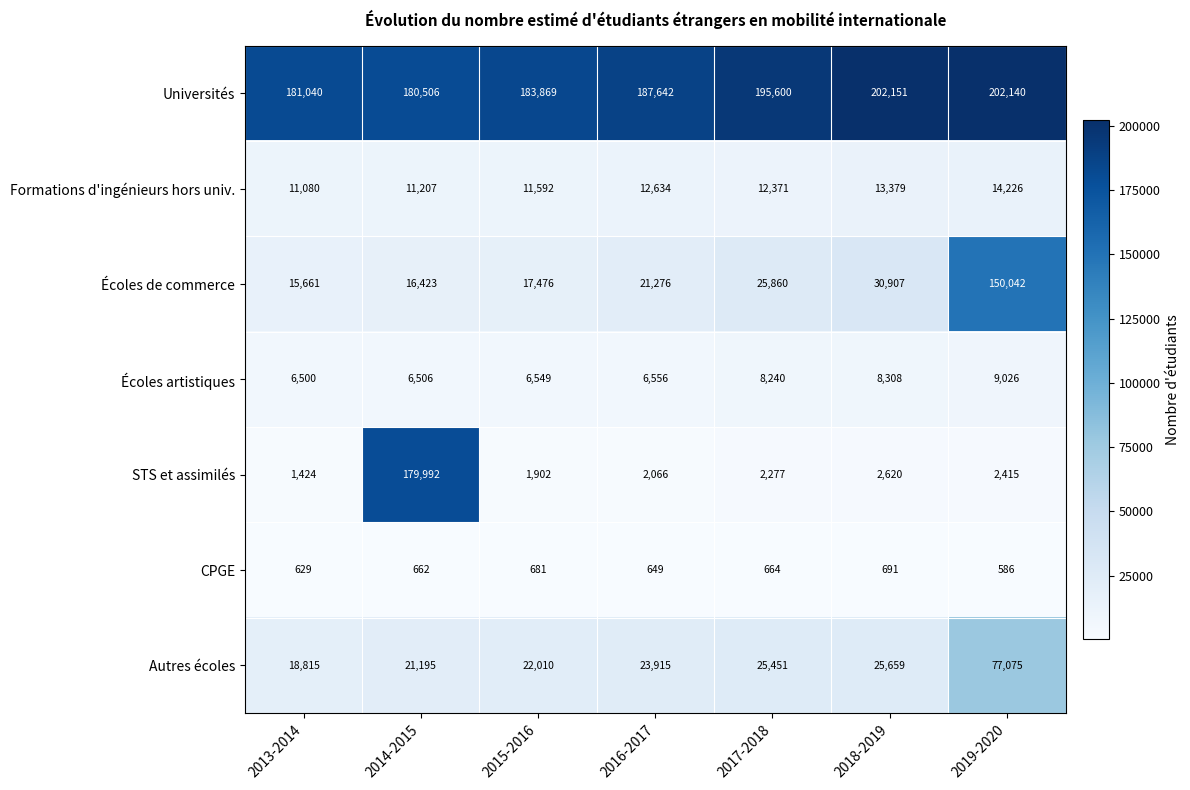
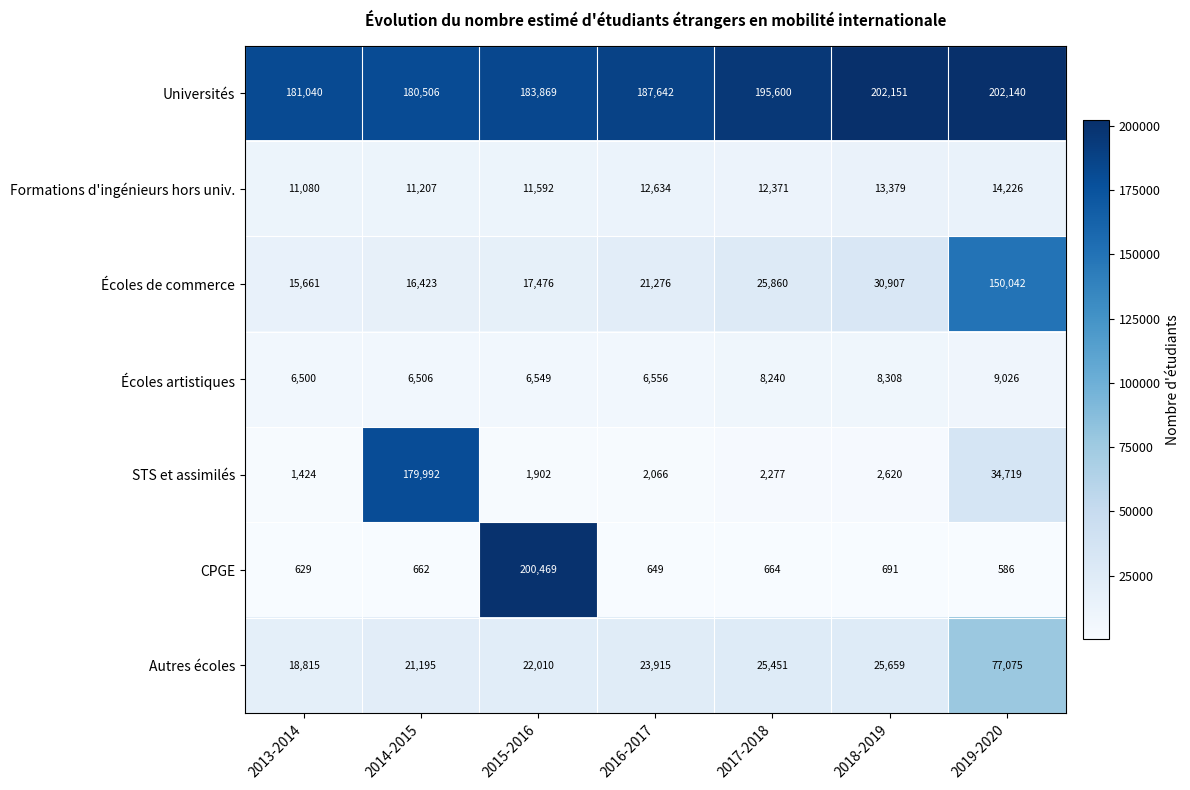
STS et assimilés, 2019-2020: 2,415 -> 34,719
CPGE, 2015-2016: 681 -> 200,469
